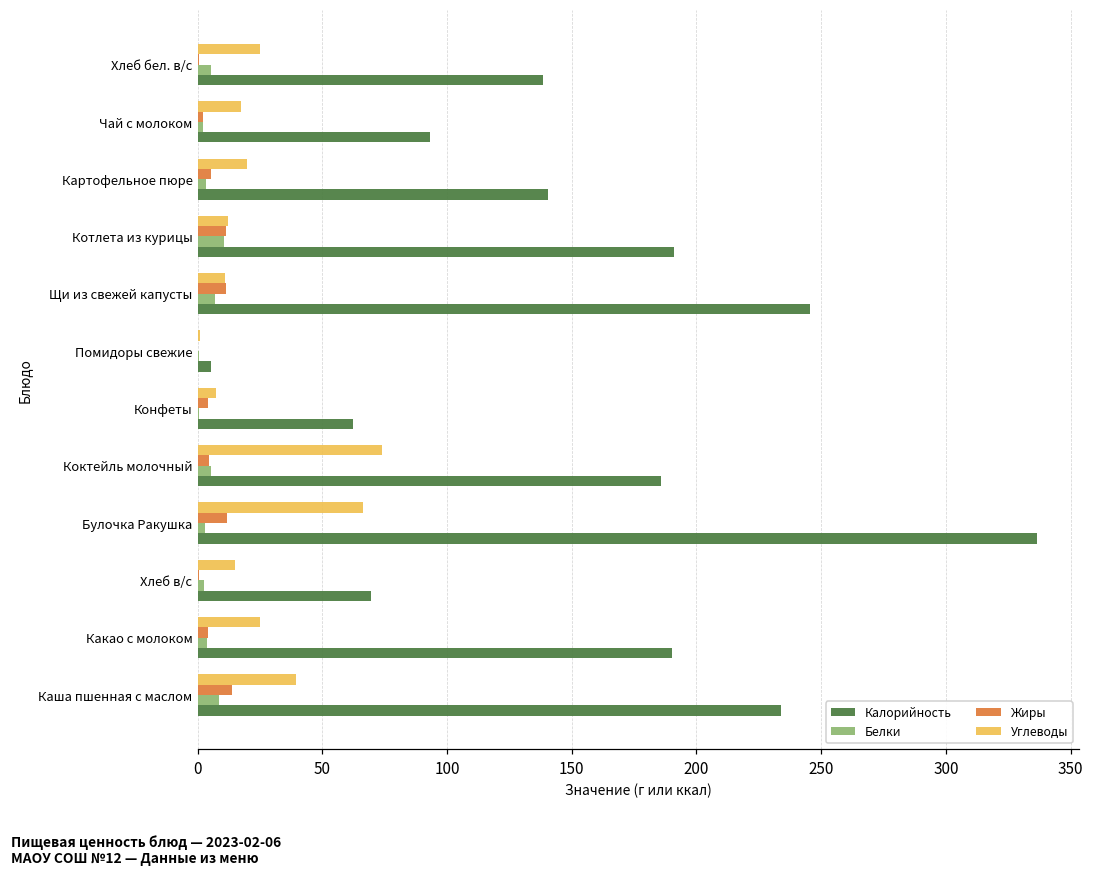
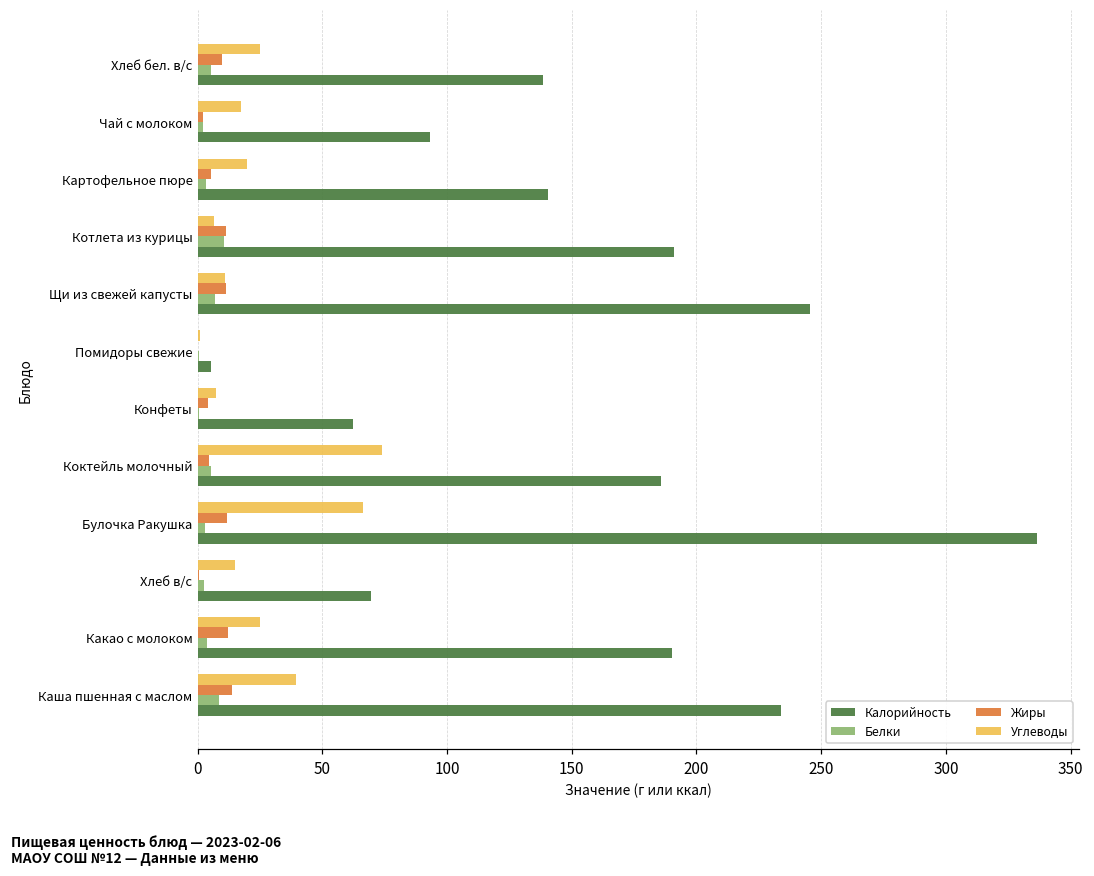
Жиры, Хлеб бел. в/с: 1 -> 10
Углеводы, Котлета из курицы: 12 -> 7
Жиры, Какао с молоком: 4 -> 12
